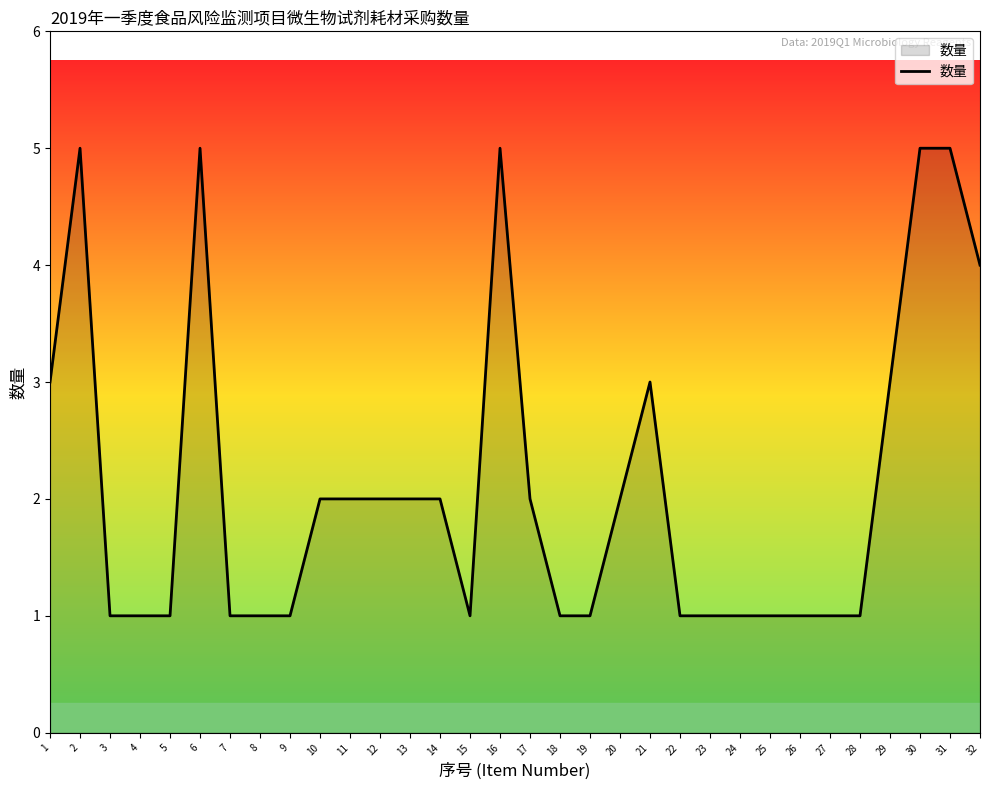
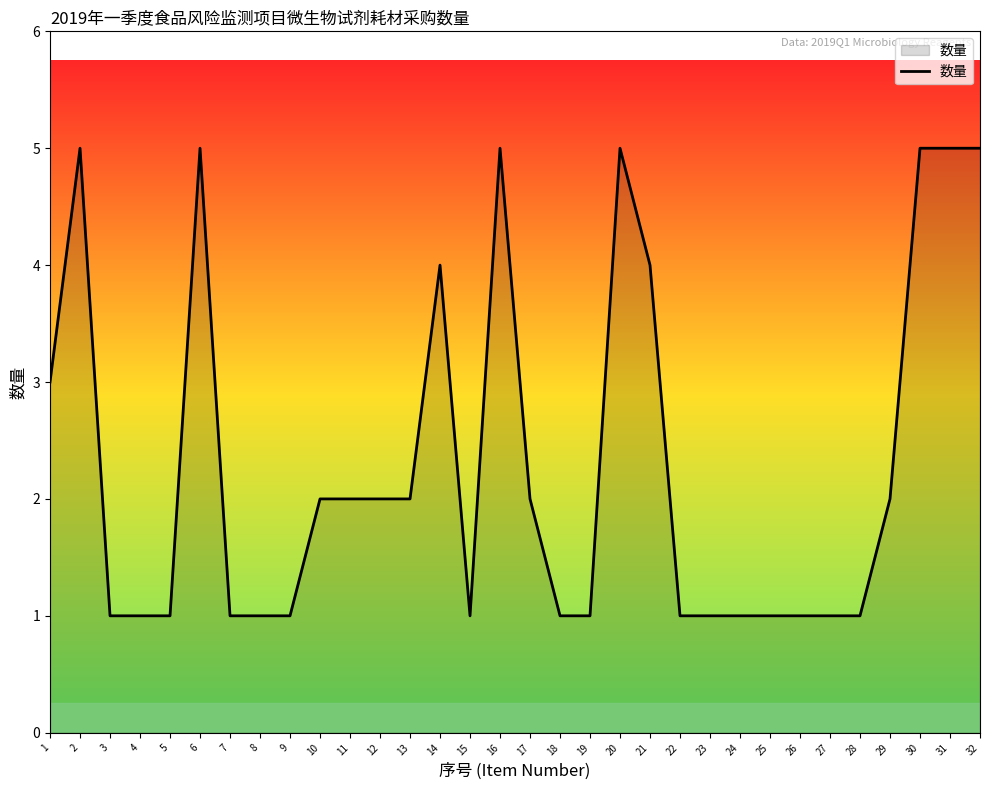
14: 2 -> 4
20: 2 -> 5
21: 3 -> 4
29: 3 -> 2
32: 4 -> 5
